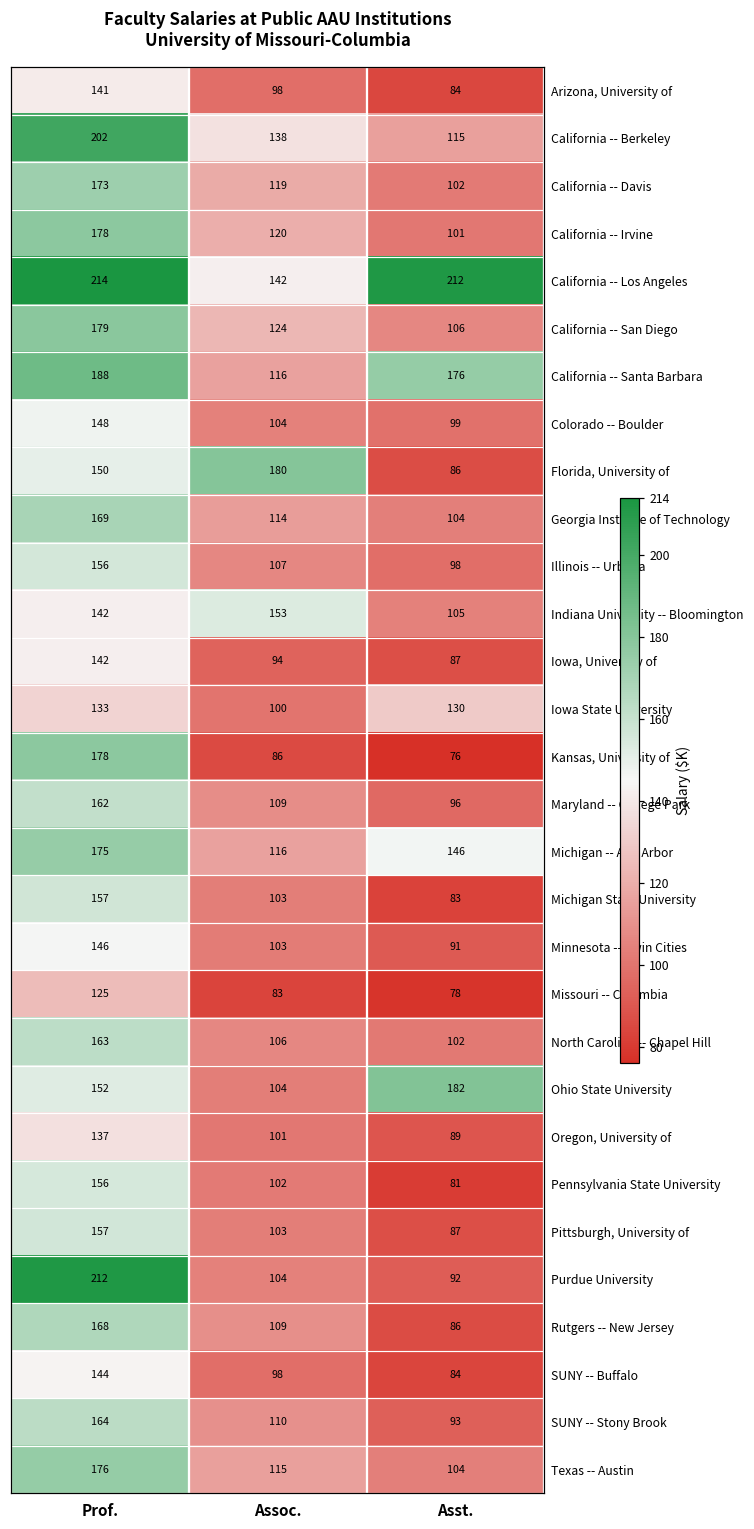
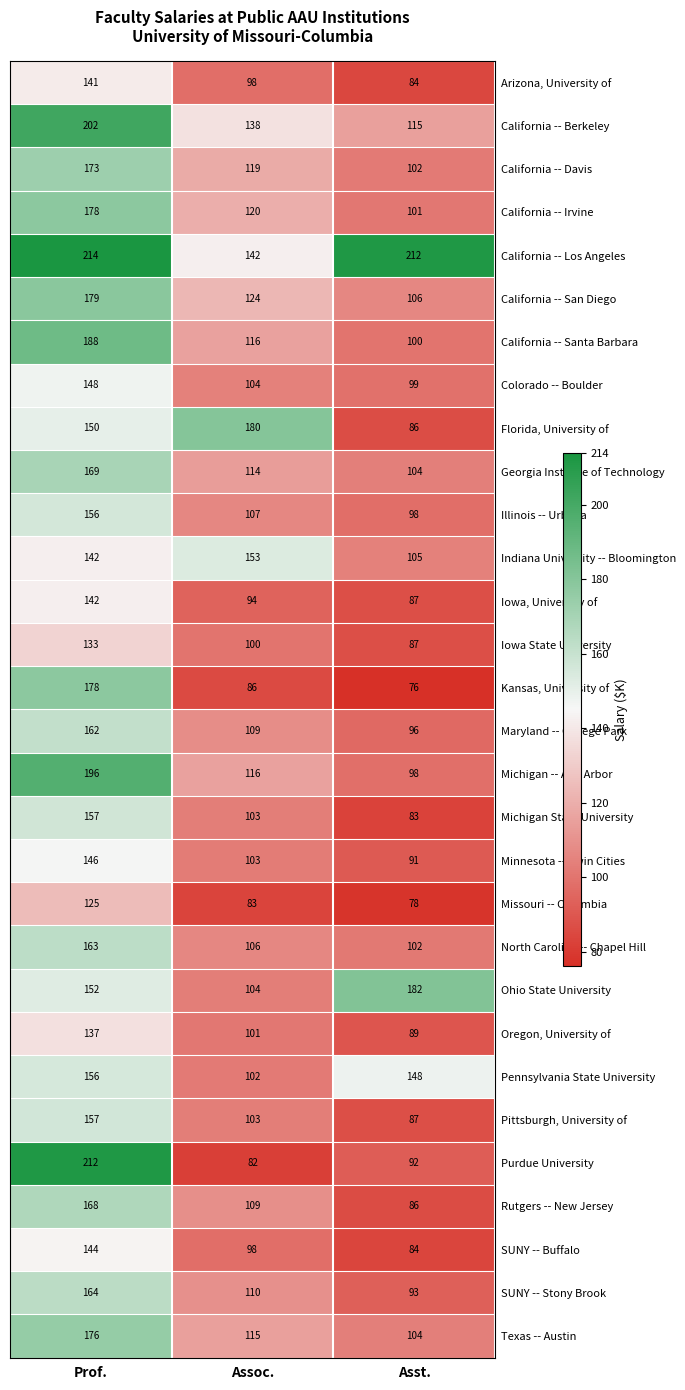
California -- Santa Barbara, Asst.: 176 -> 100
Iowa State University, Asst.: 130 -> 87
Michigan -- Ann Arbor, Prof.: 175 -> 196
Michigan -- Ann Arbor, Asst.: 146 -> 98
Pennsylvania State University, Asst.: 81 -> 148
Purdue University, Assoc.: 104 -> 82
